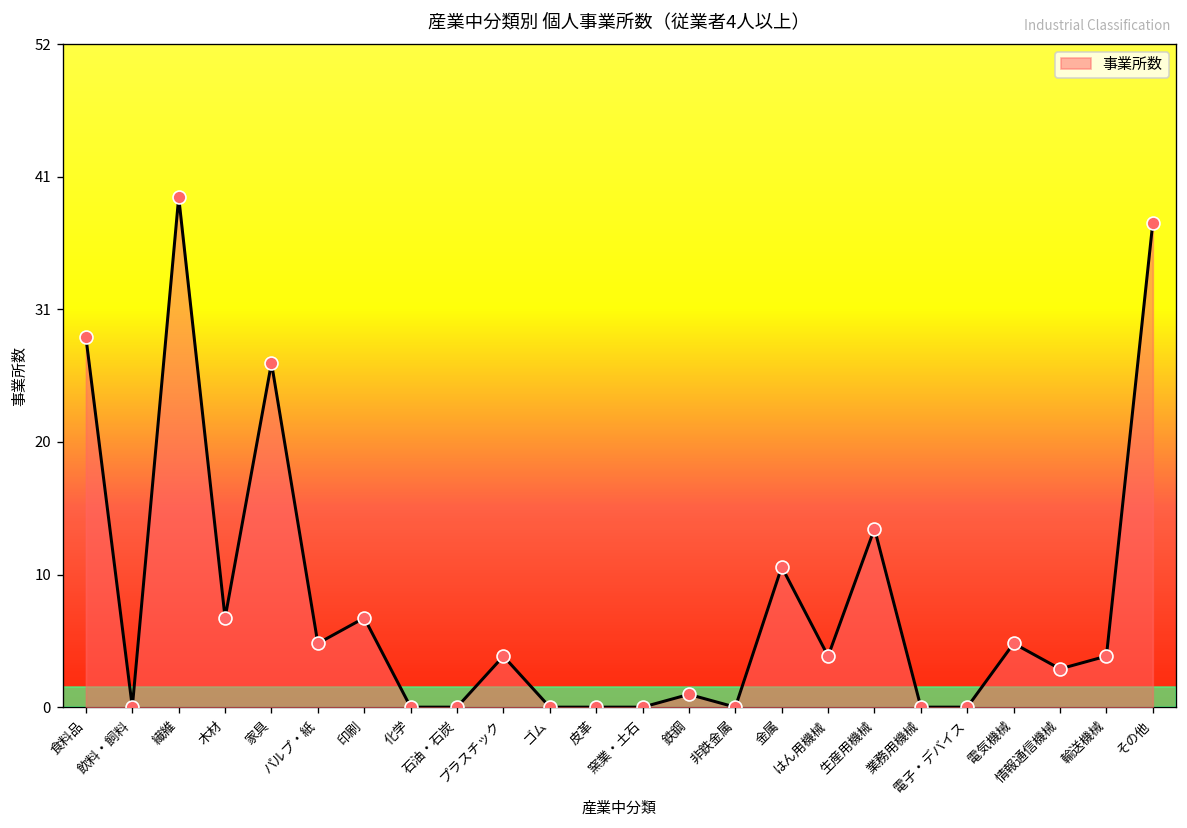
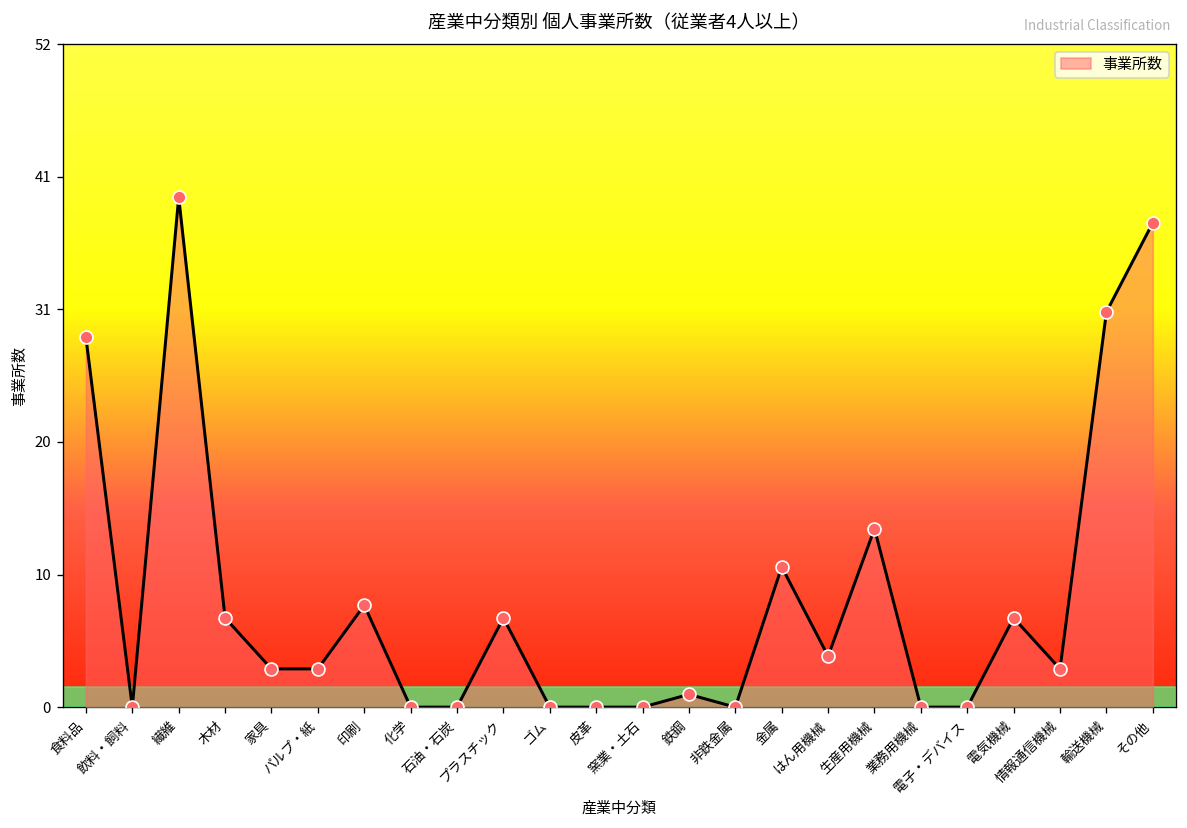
家具: 27 -> 3
パルプ・紙: 5 -> 3
印刷: 7 -> 8
プラスチック: 4 -> 7
電気機械: 5 -> 7
輸送機械: 4 -> 31
